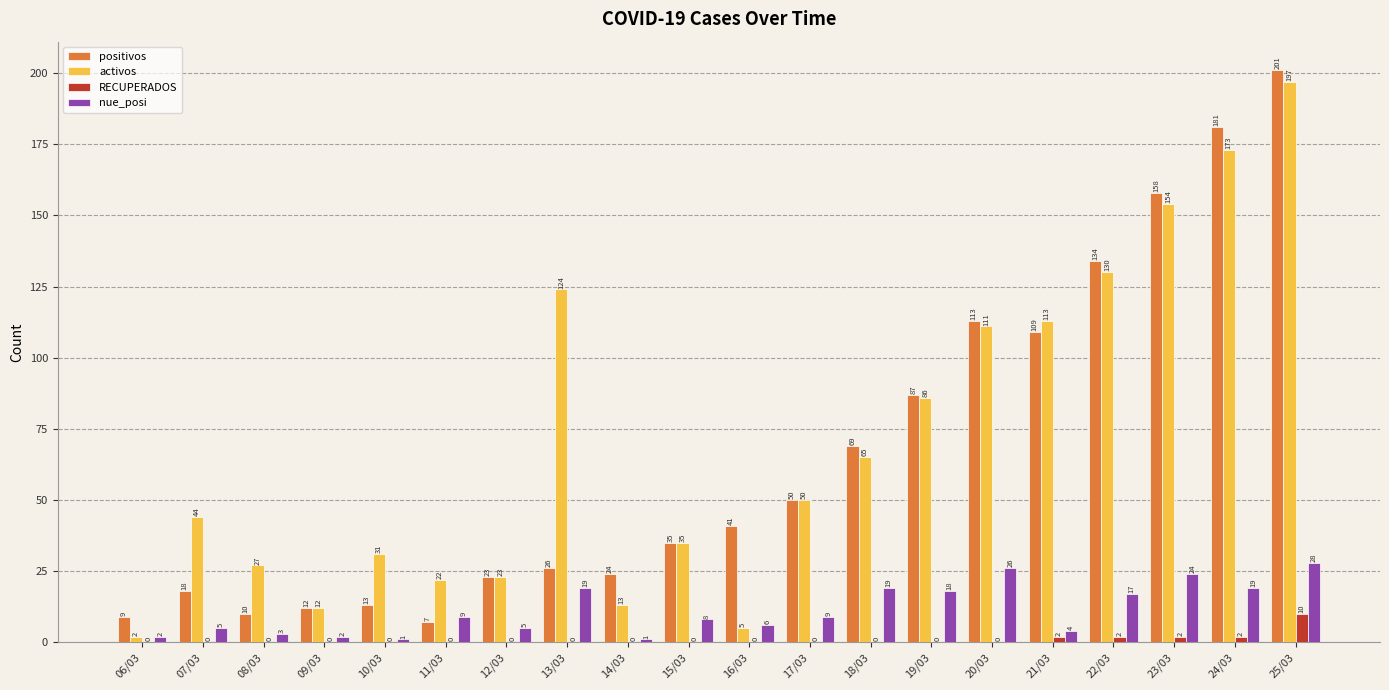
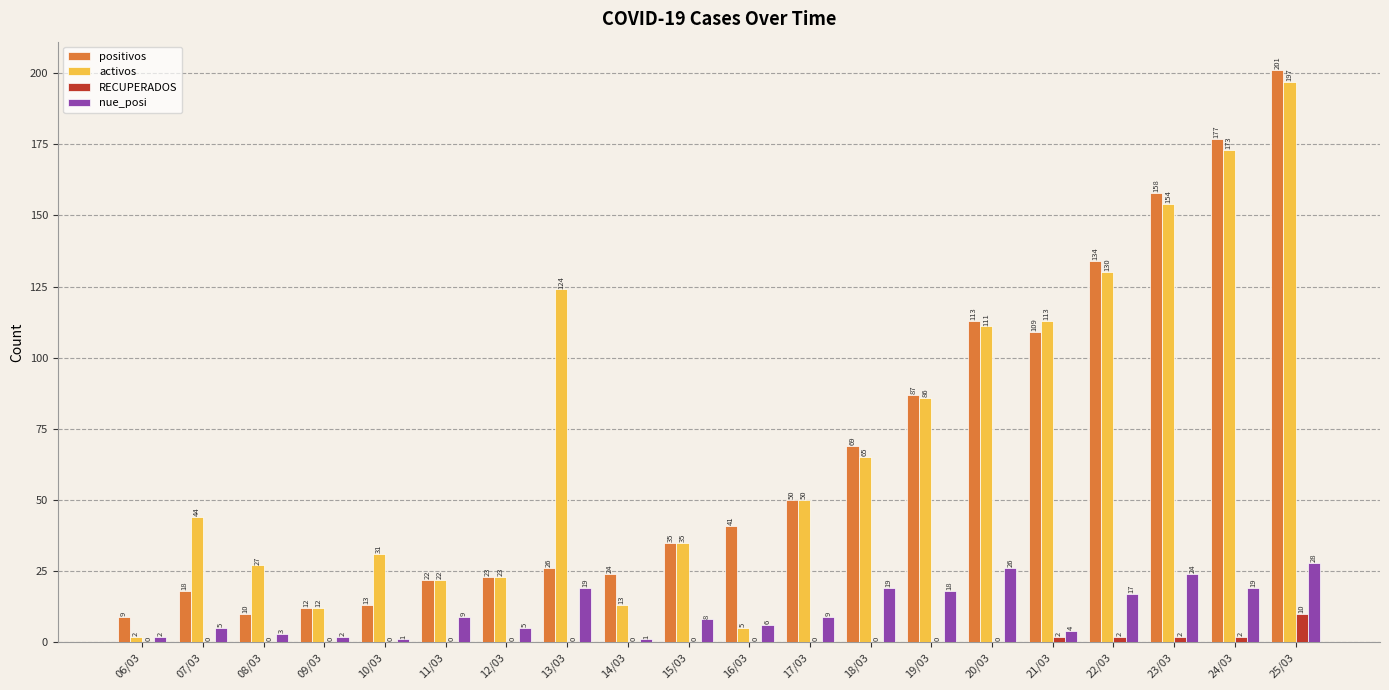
positivos, 11/03: 7 -> 22
positivos, 24/03: 181 -> 177
